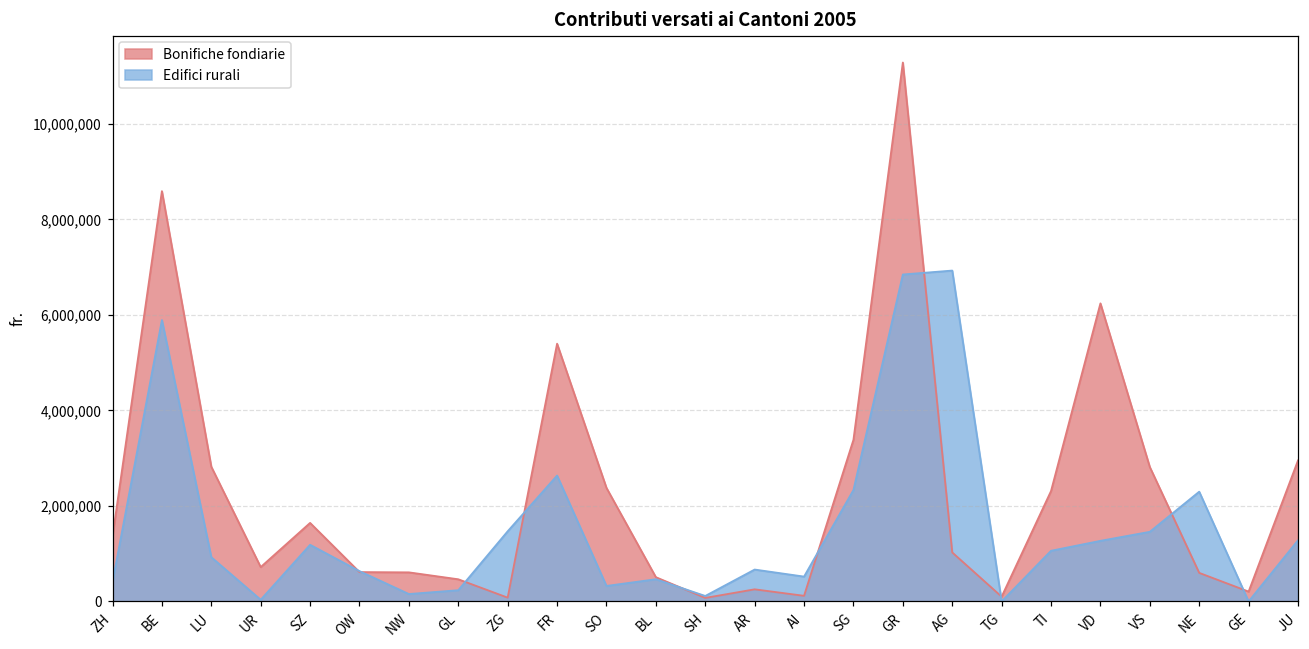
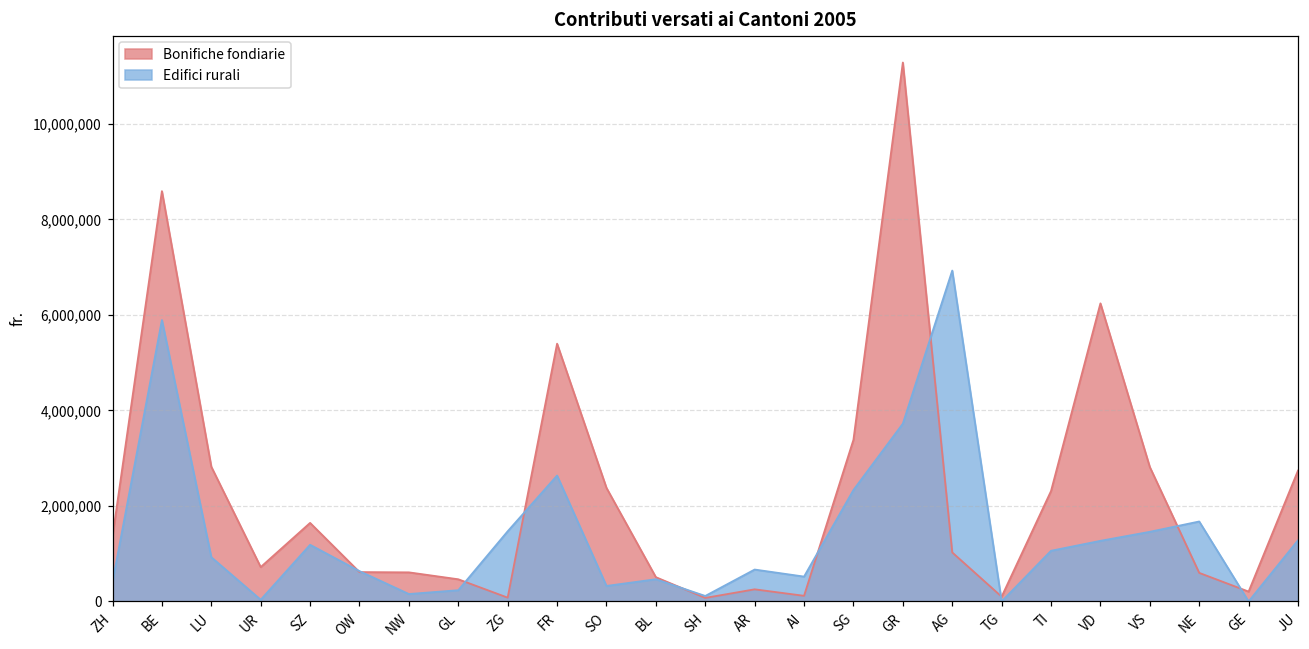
Edifici rurali, GR: 6,800,000 -> 3,700,000
Edifici rurali, NE: 2,300,000 -> 1,700,000
Bonifiche fondiarie, JU: 3,000,000 -> 2,700,000
